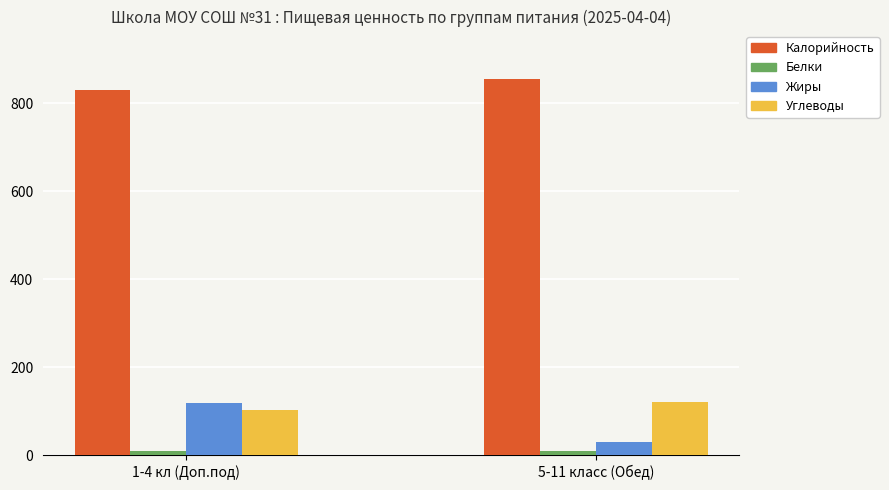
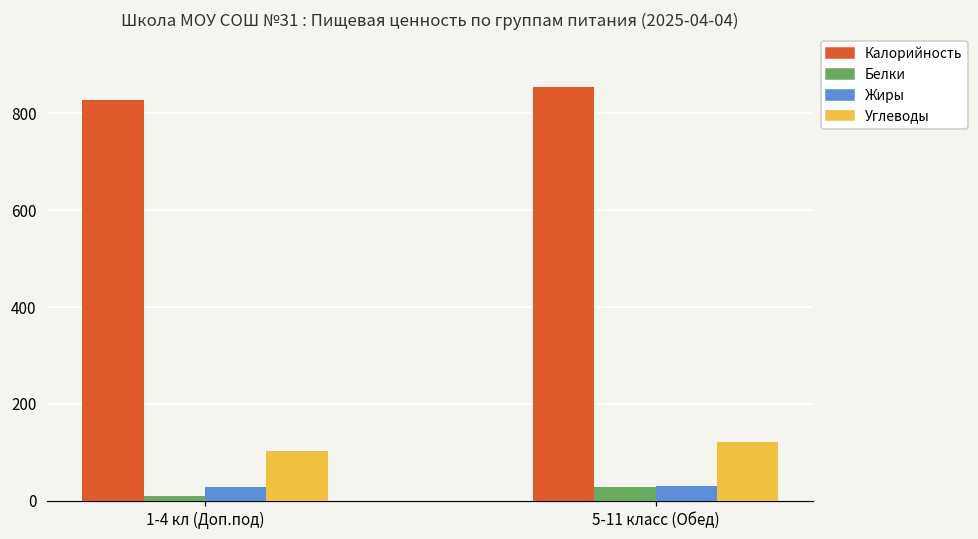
Жиры, 1-4 кл (Доп.под): 120 -> 30
Белки, 5-11 класс (Обед): 10 -> 30
